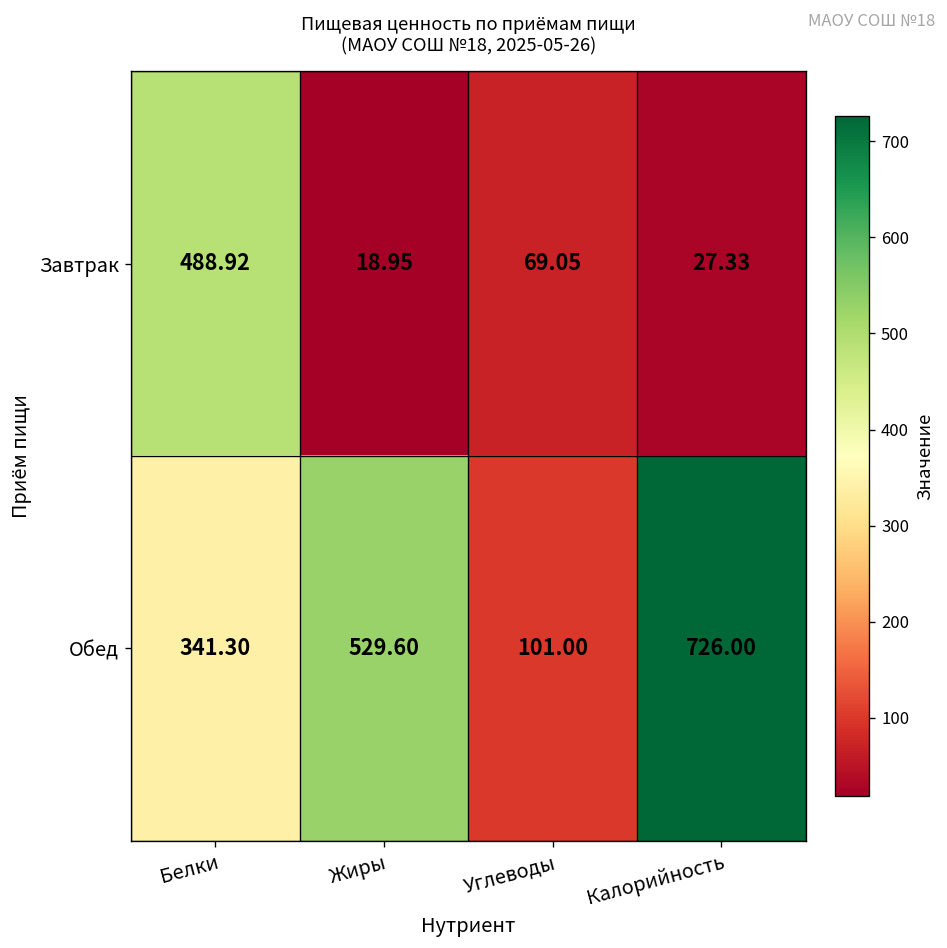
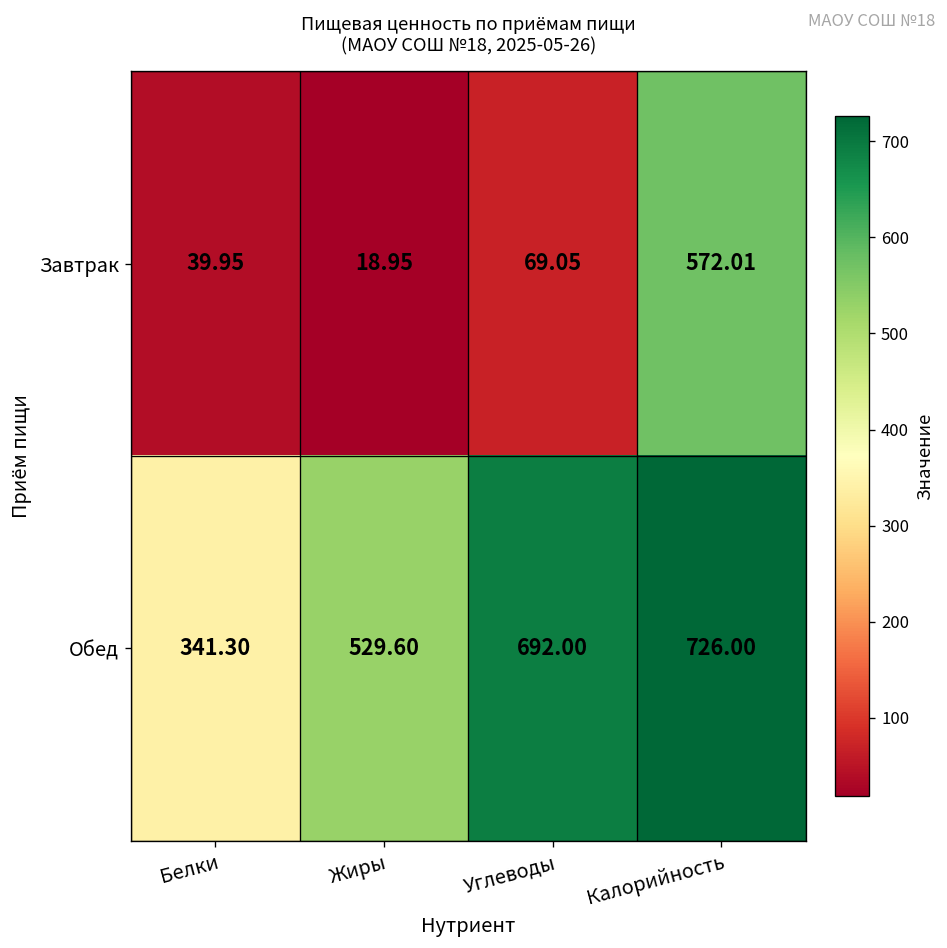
Завтрак, Белки: 488.92 -> 39.95
Завтрак, Калорийность: 27.33 -> 572.01
Обед, Углеводы: 101.00 -> 692.00
